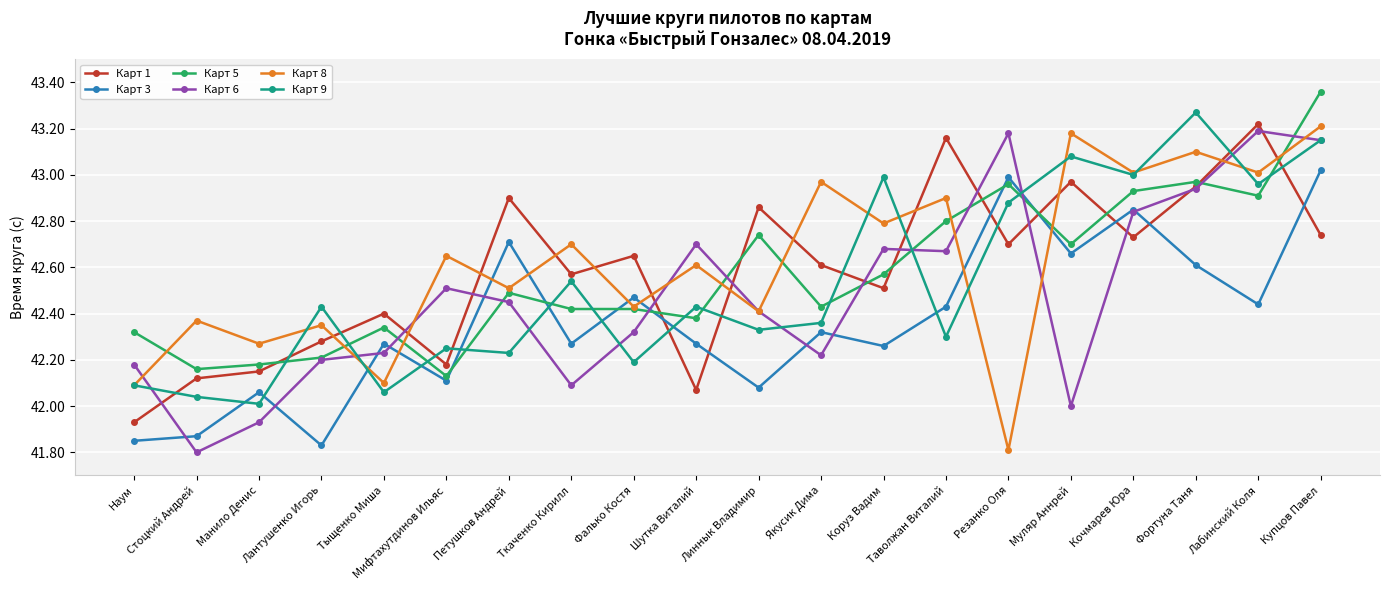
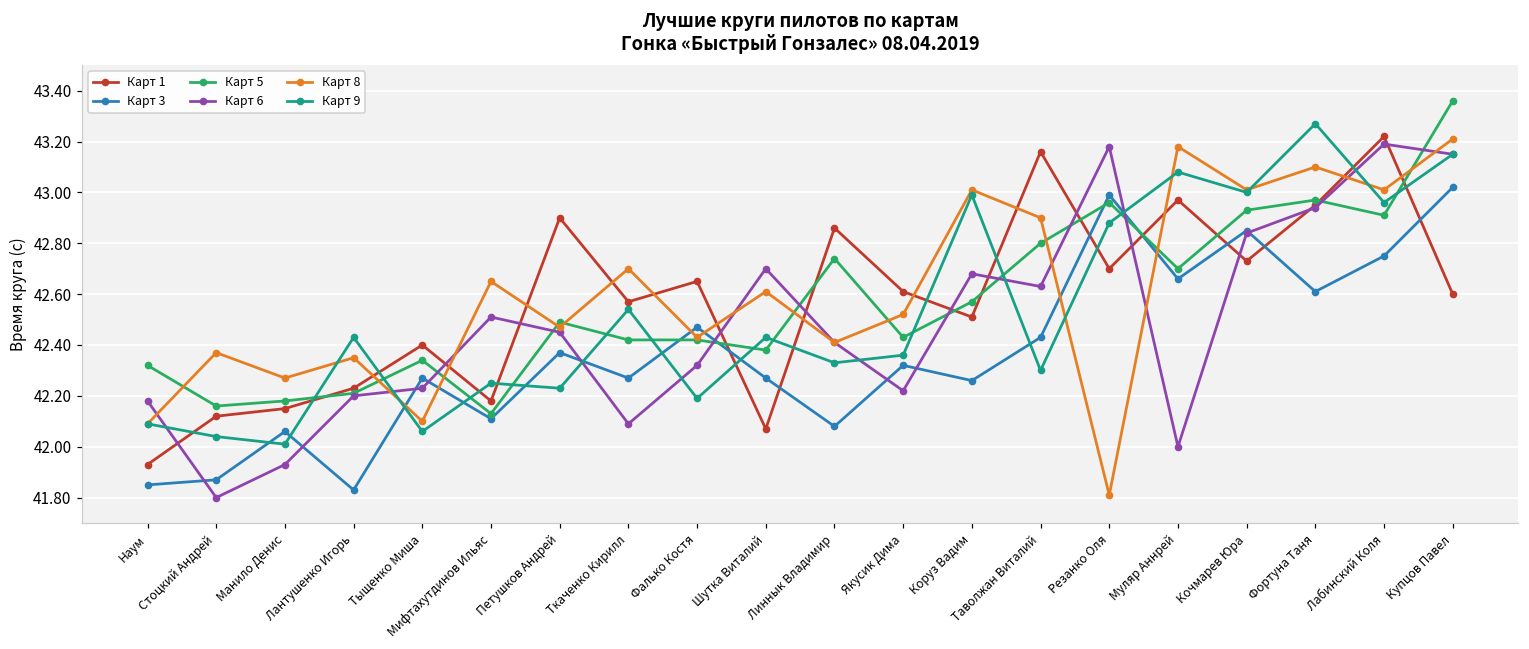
Карт 1, Лантушенко Игорь: 42.28 -> 42.23
Карт 3, Петушков Андрей: 42.71 -> 42.37
Карт 8, Петушков Андрей: 42.51 -> 42.47
Карт 8, Якусик Дима: 42.97 -> 42.52
Карт 8, Коруз Вадим: 42.79 -> 43.01
Карт 6, Таволжан Виталий: 42.67 -> 42.63
Карт 3, Лабинский Коля: 42.44 -> 42.75
Карт 1, Купцов Павел: 42.74 -> 42.60
